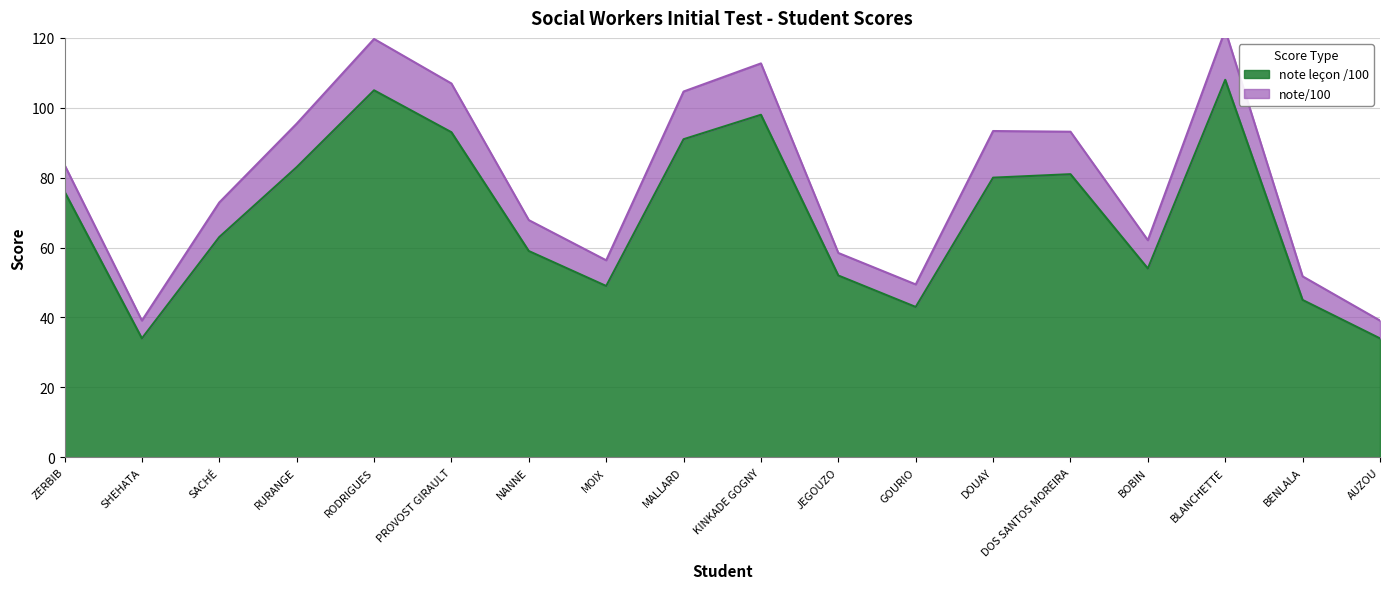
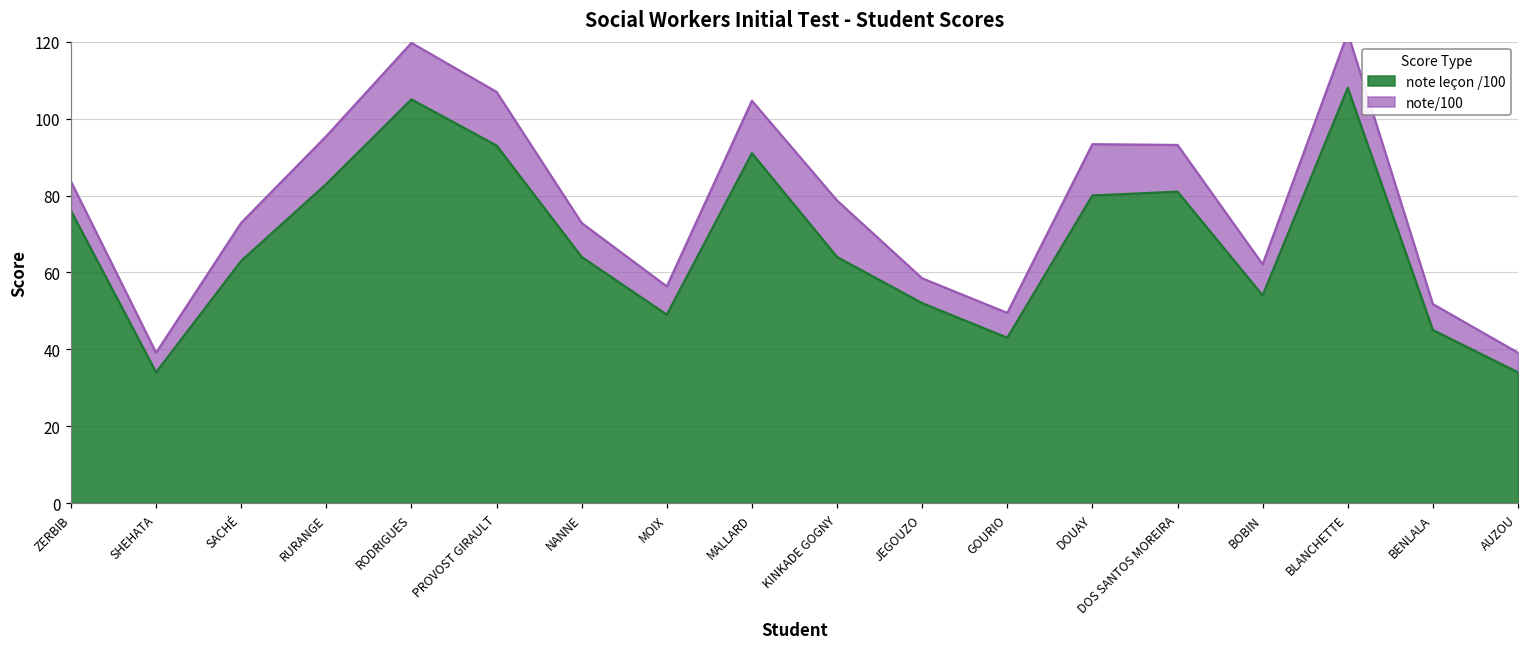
note leçon /100, NANNE: 59 -> 64
note leçon /100, KINKADE GOGNY: 98 -> 64
